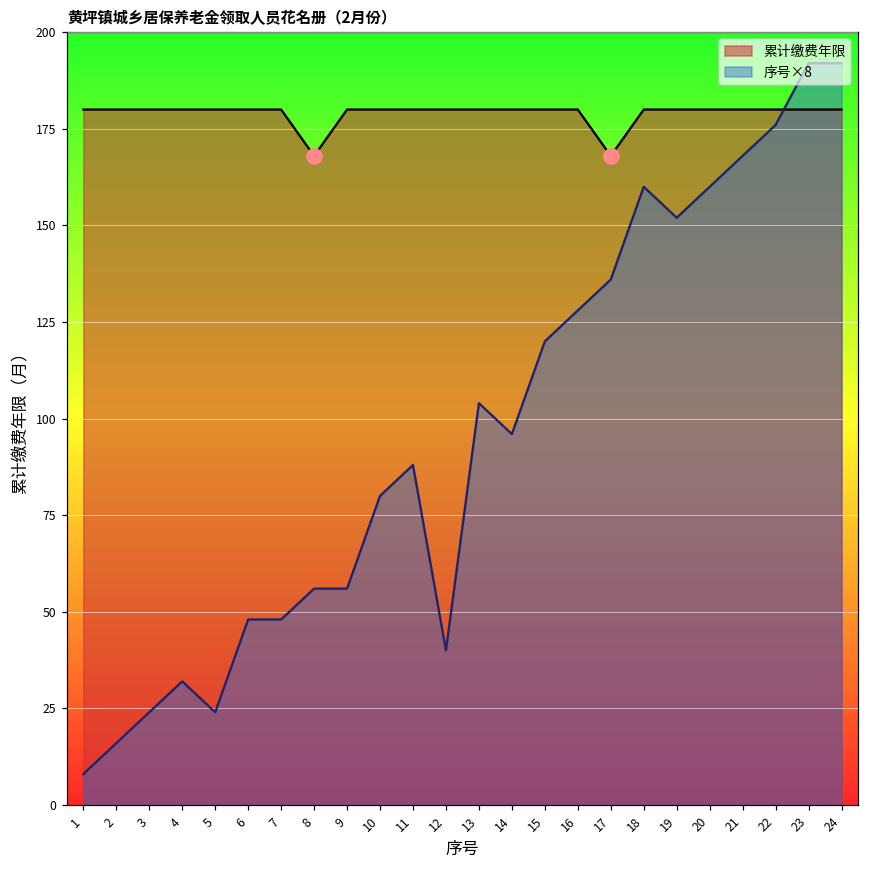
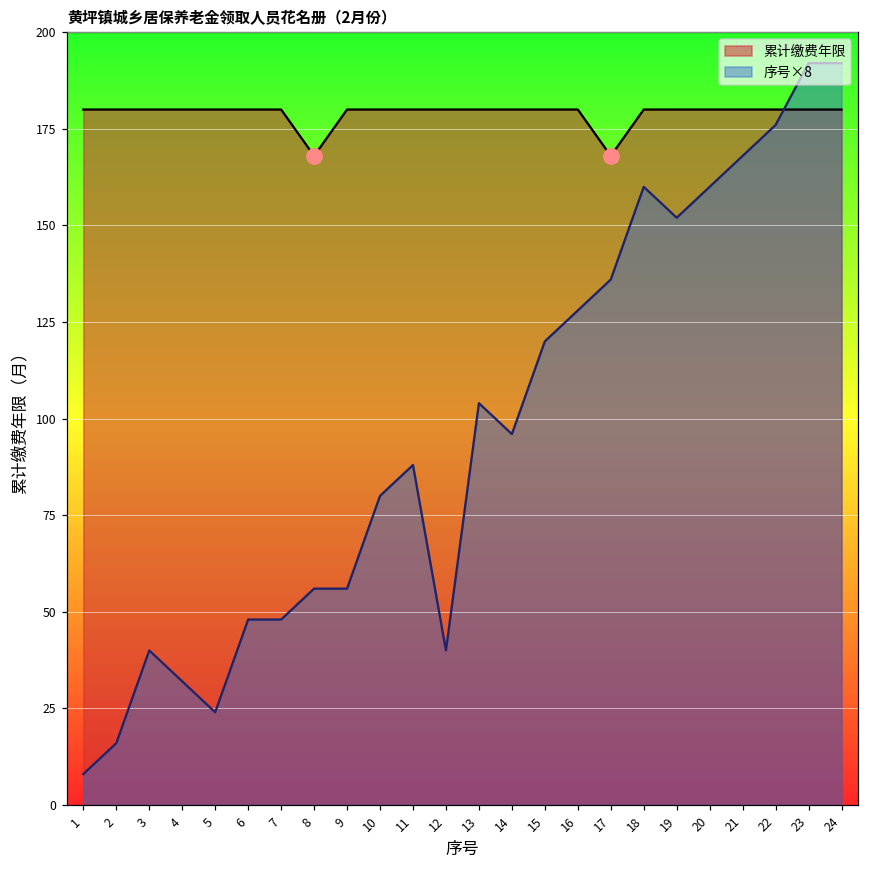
序号×8, 3: 24 -> 40
